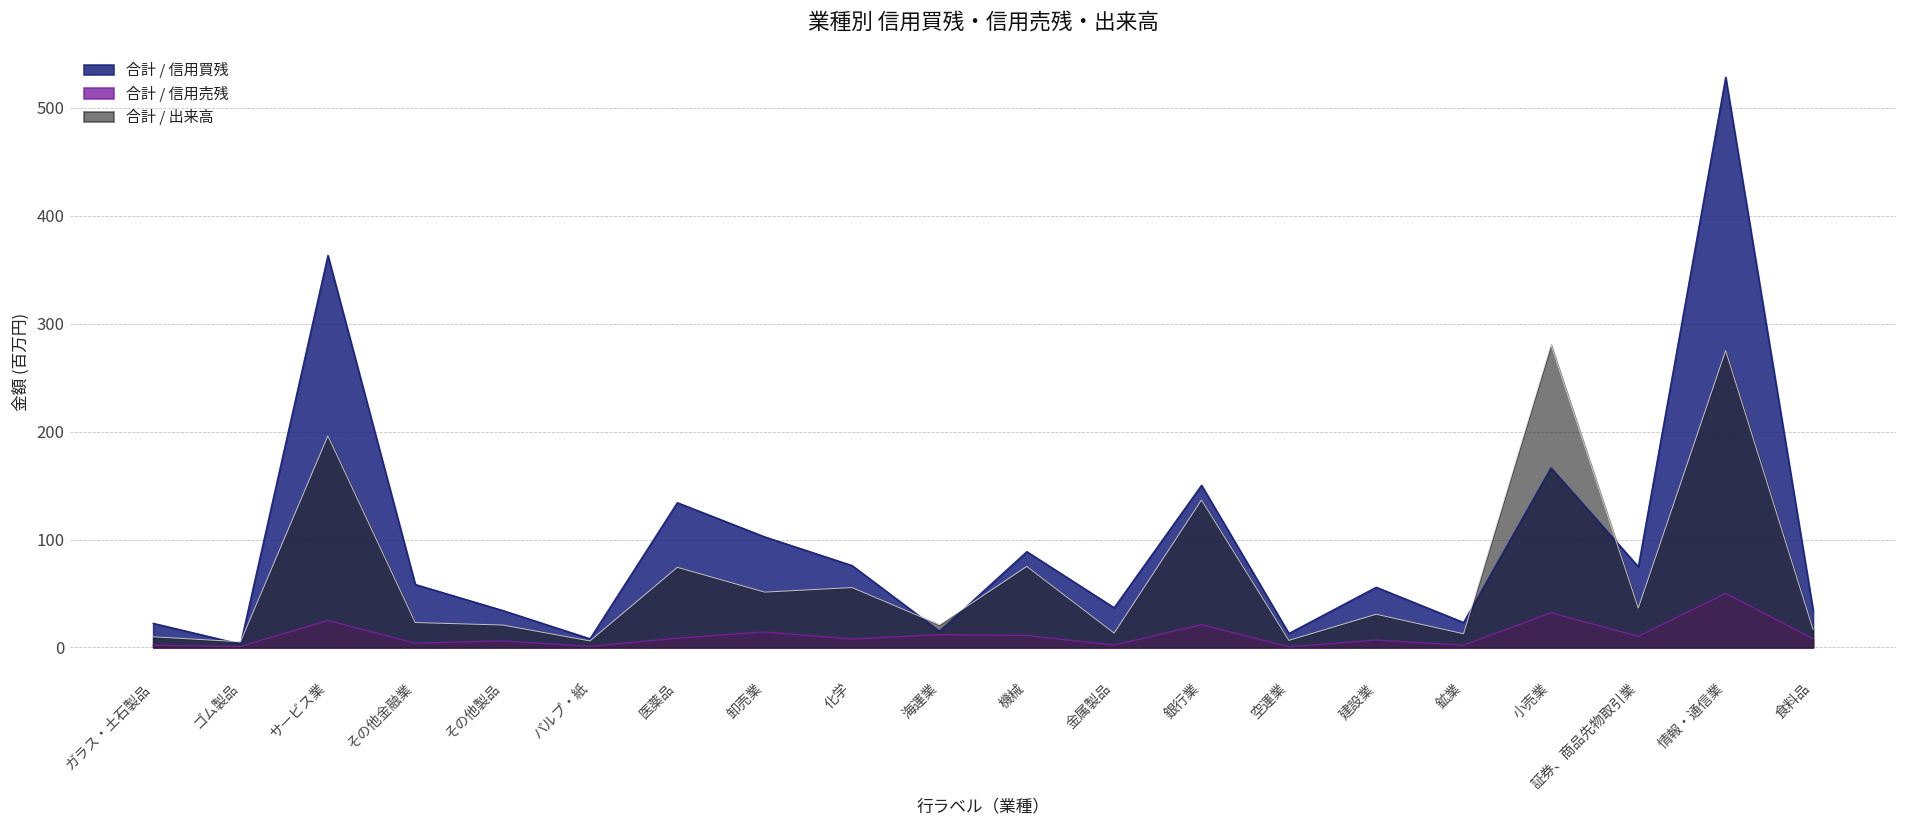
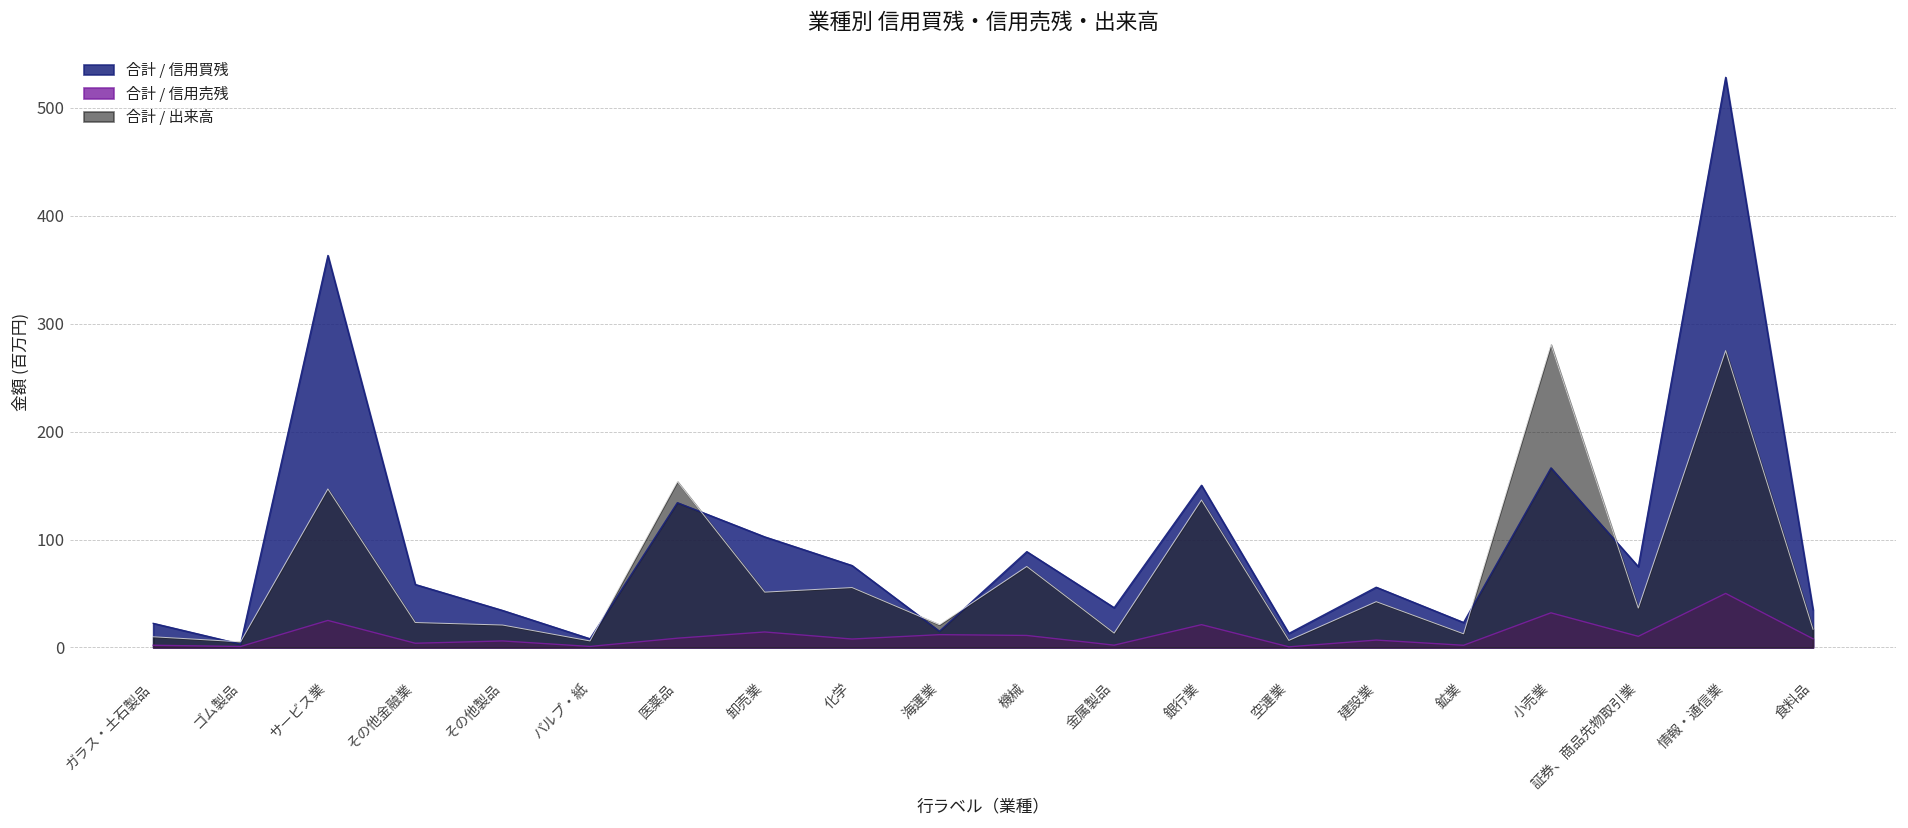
合計 / 出来高, サービス業: 200 -> 150
合計 / 出来高, 医薬品: 70 -> 150
合計 / 出来高, 建設業: 30 -> 40
